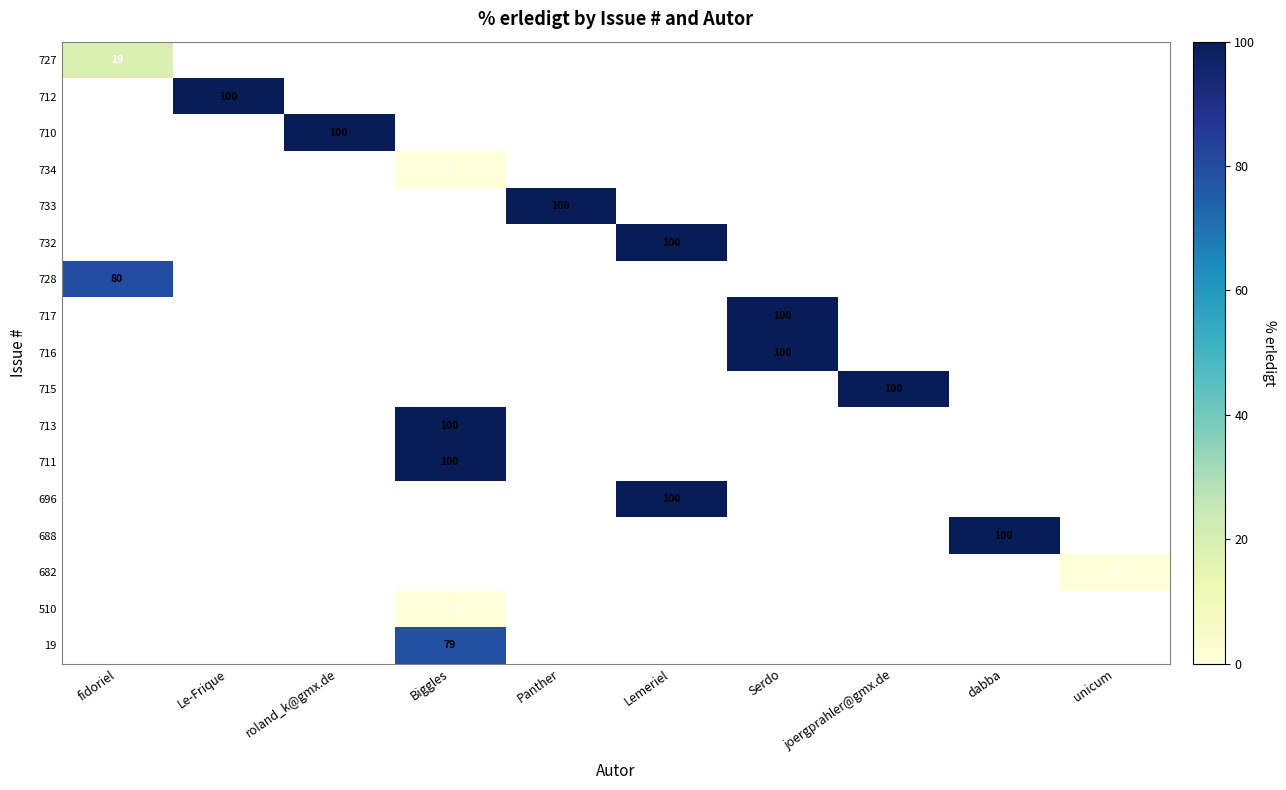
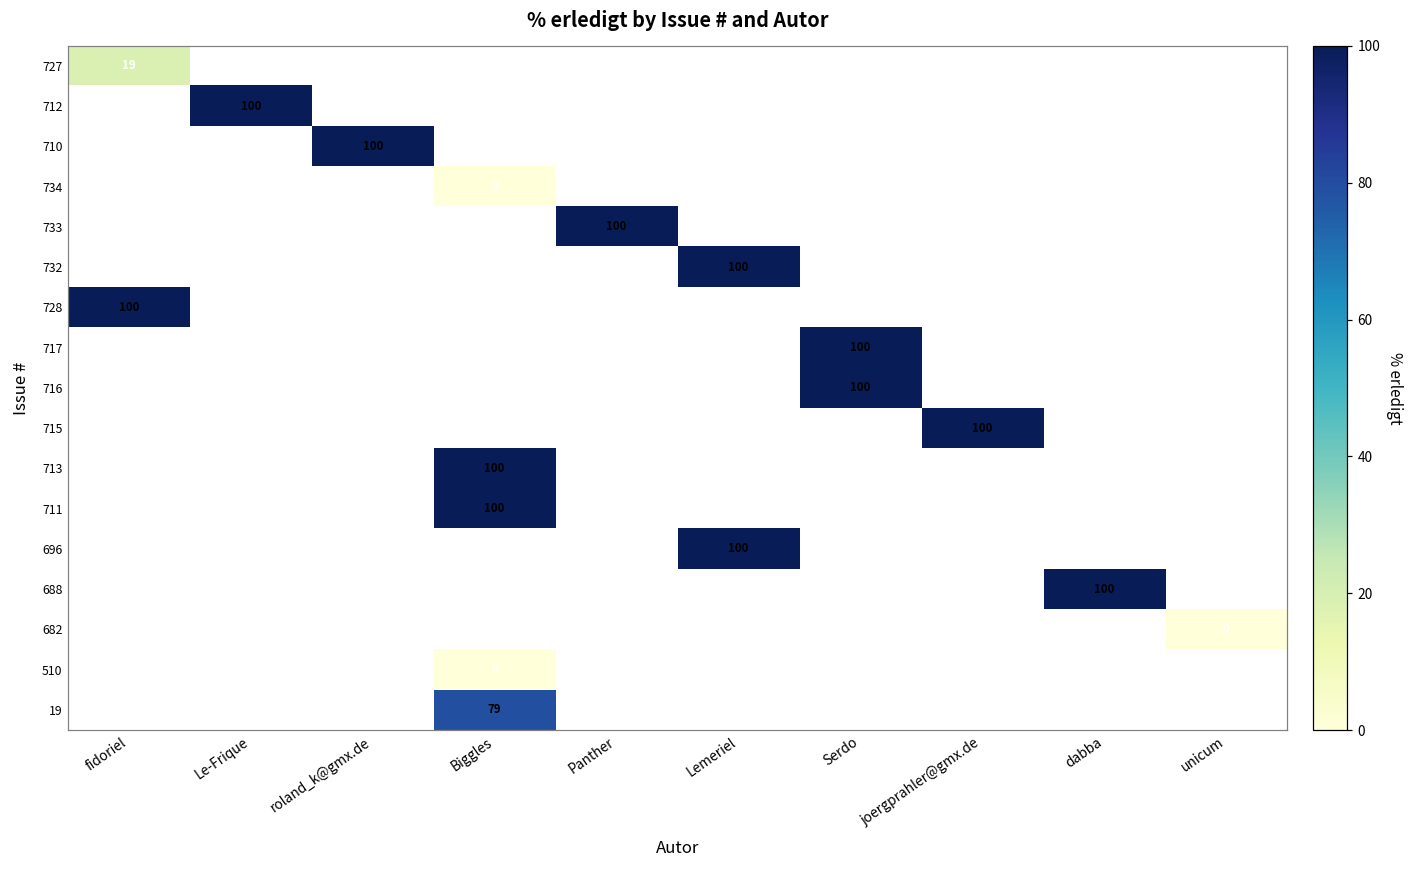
728, fidoriel: 80 -> 100
